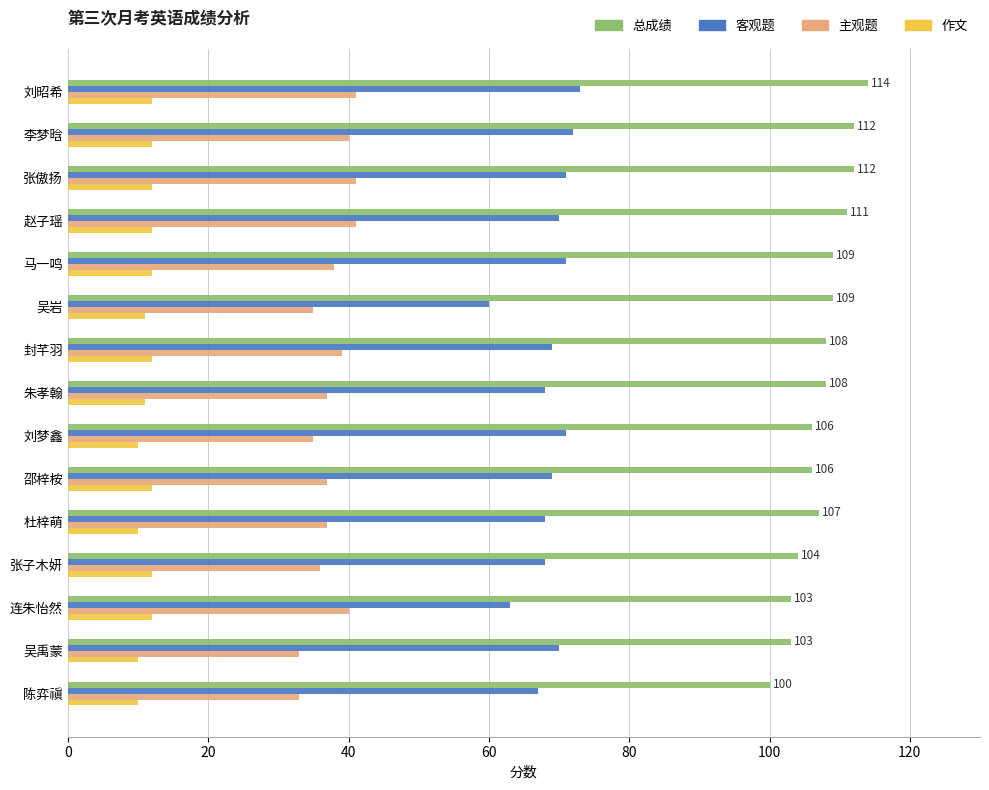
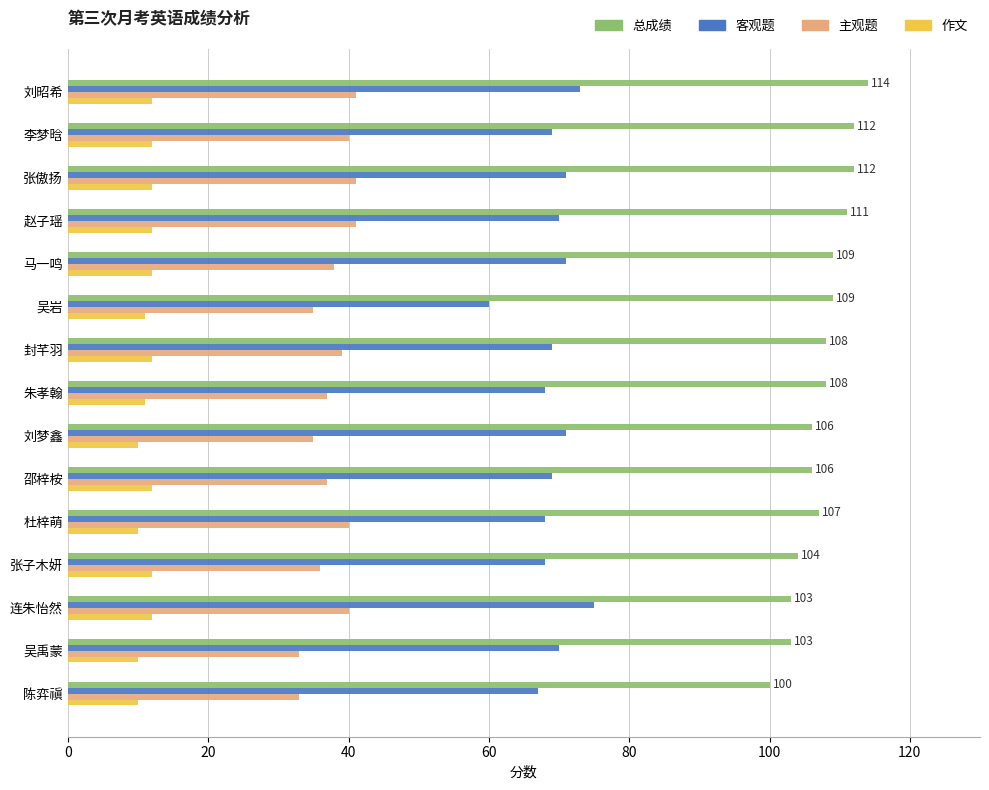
客观题, 李梦晗: 72 -> 69
主观题, 杜梓萌: 37 -> 40
客观题, 连朱怡然: 63 -> 75
